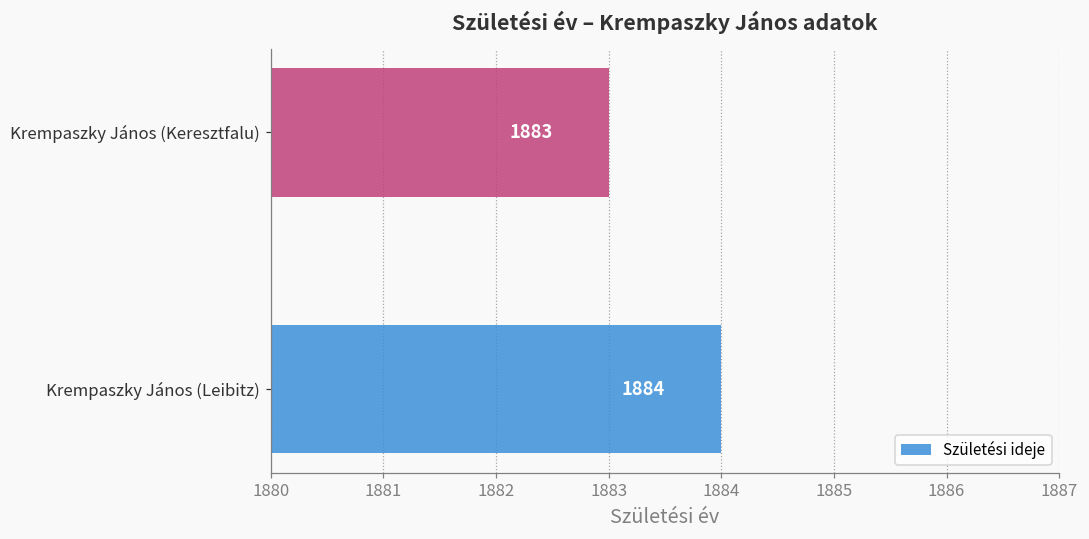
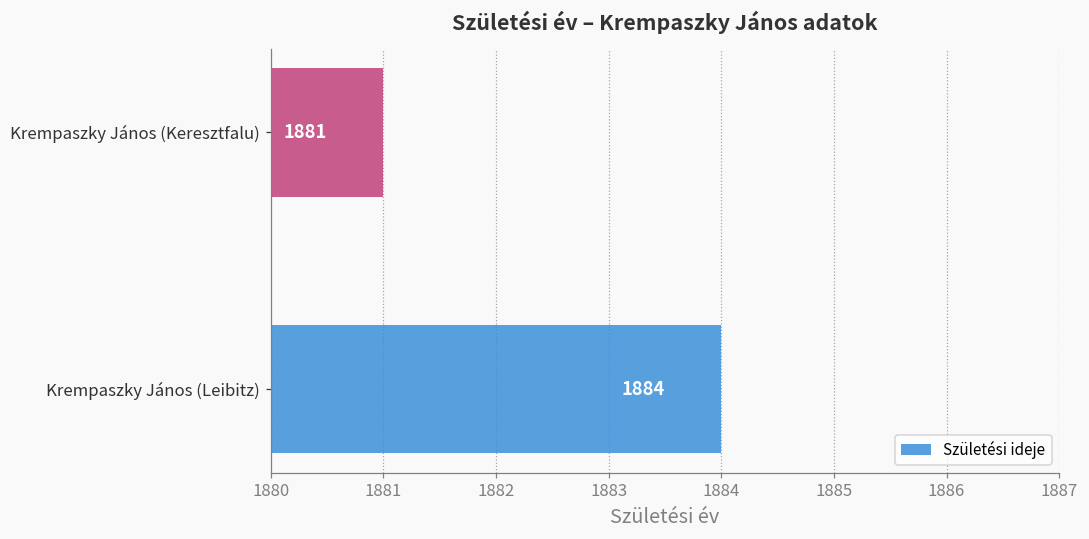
Krempaszky János (Keresztfalu): 1883 -> 1881
